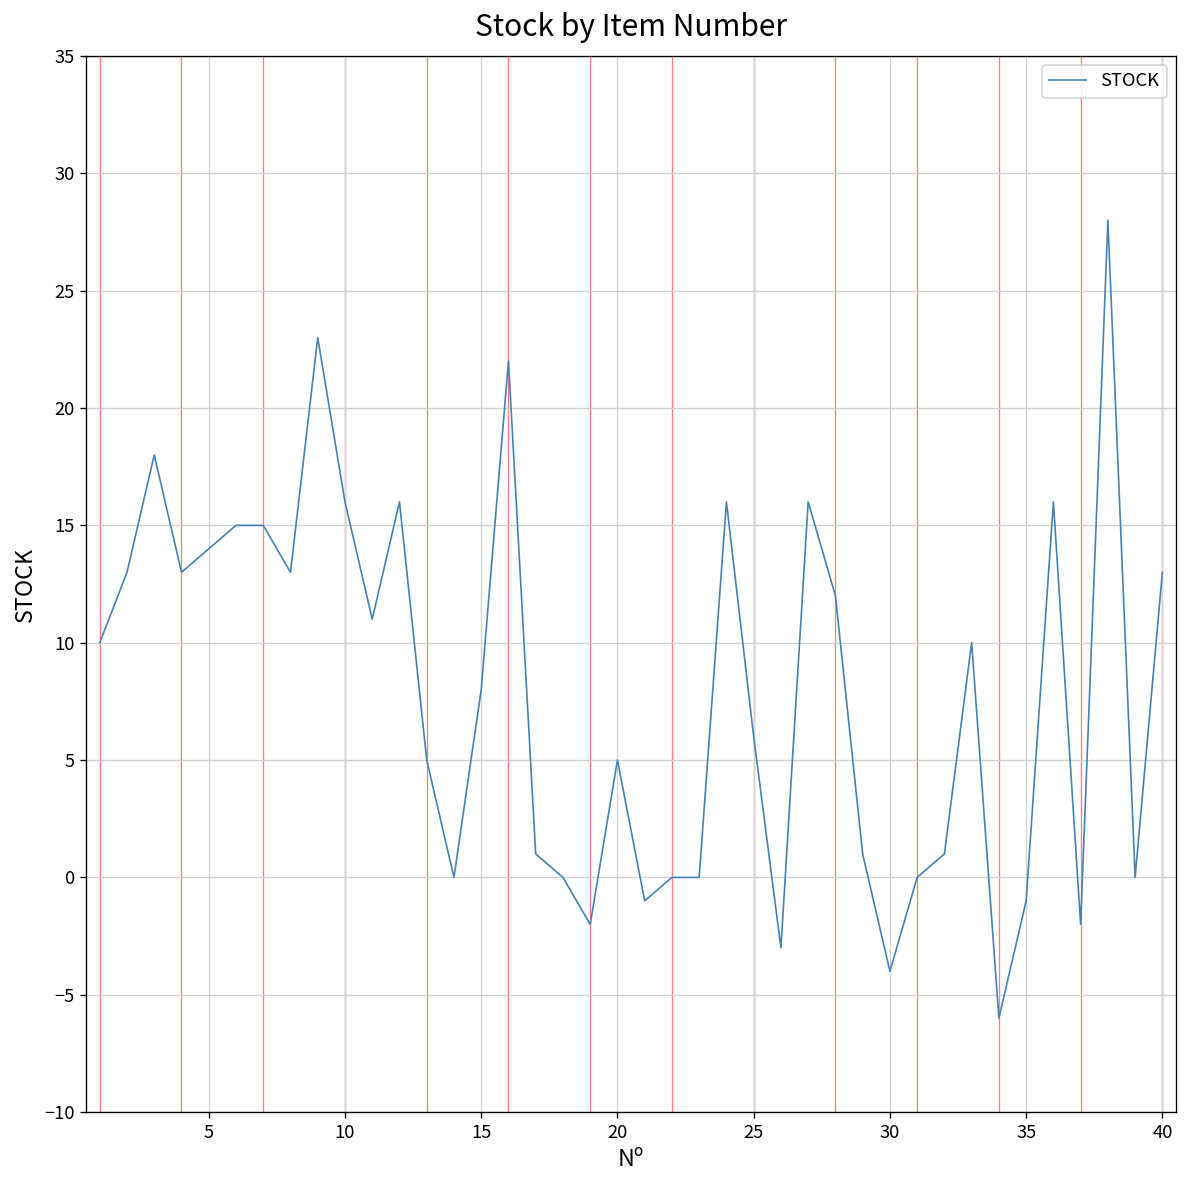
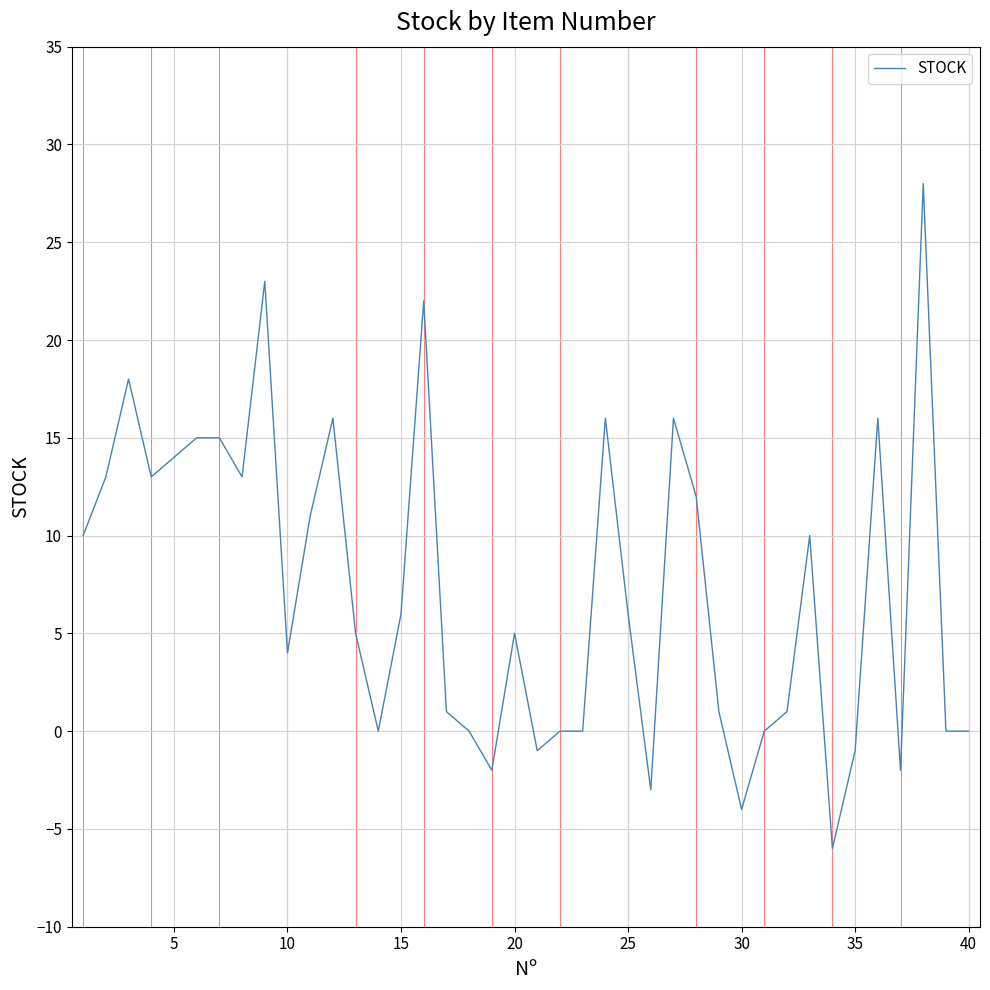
10: 16 -> 4
15: 8 -> 6
40: 13 -> 0
